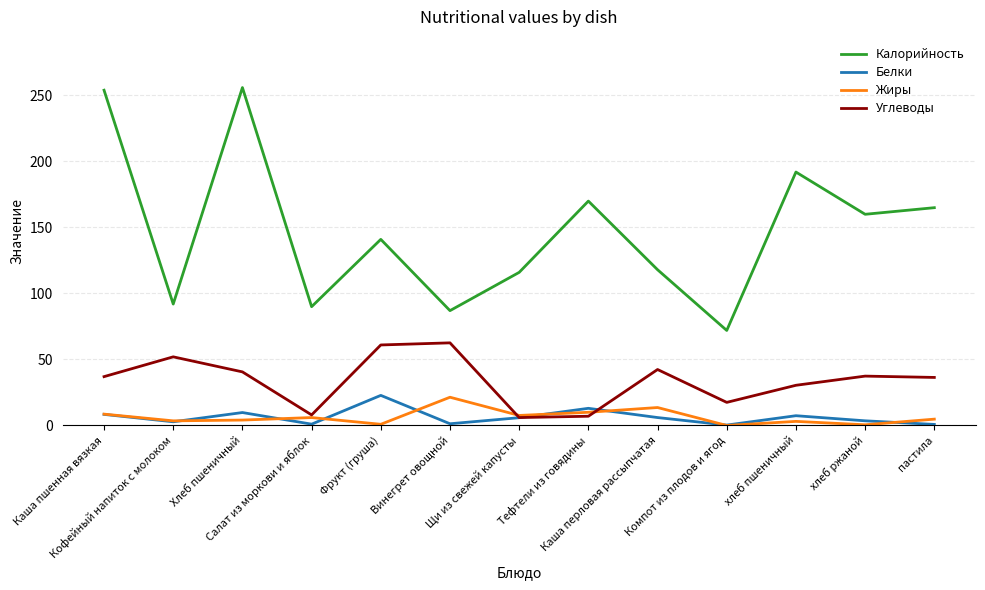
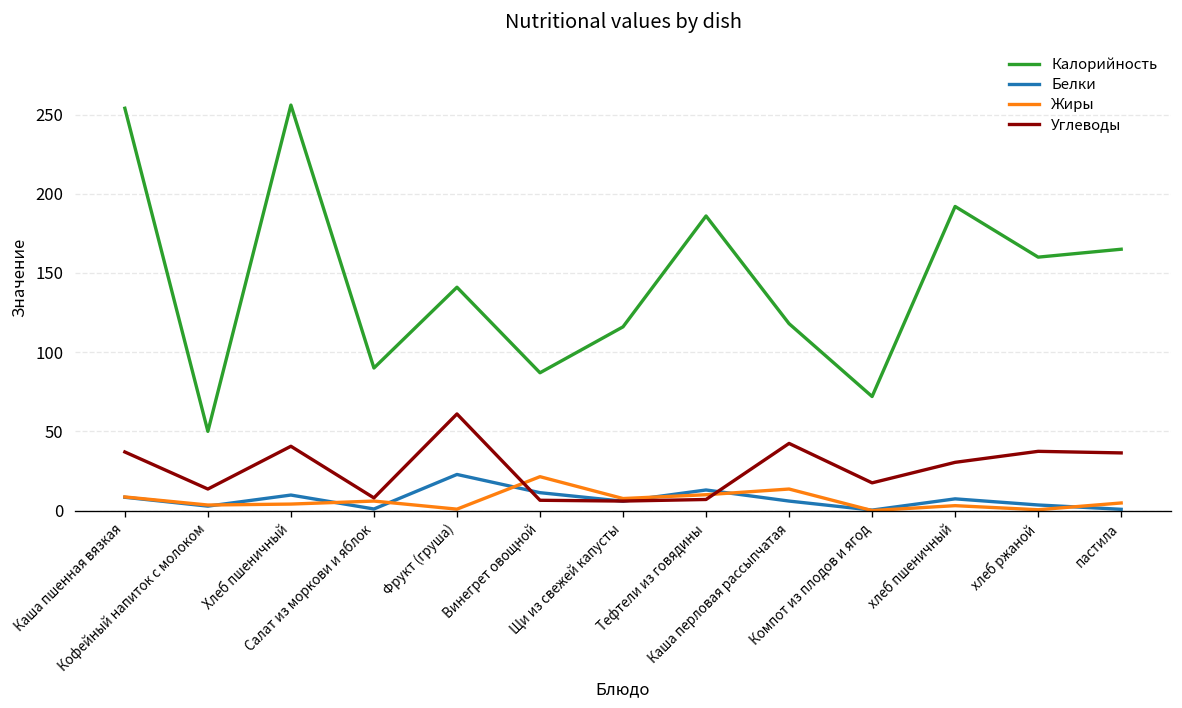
Калорийность, Кофейный напиток с молоком: 92 -> 50
Углеводы, Кофейный напиток с молоком: 52 -> 14
Белки, Винегрет овощной: 1 -> 11
Углеводы, Винегрет овощной: 63 -> 7
Калорийность, Тефтели из говядины: 170 -> 186
